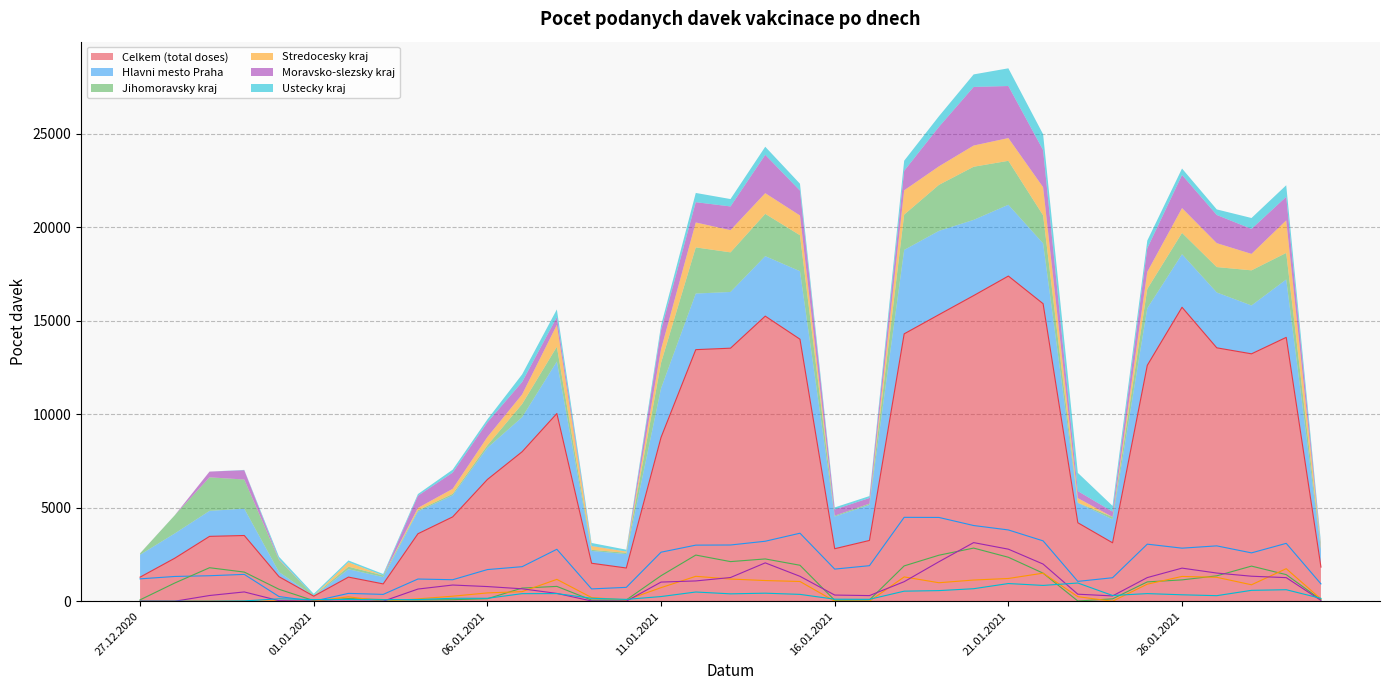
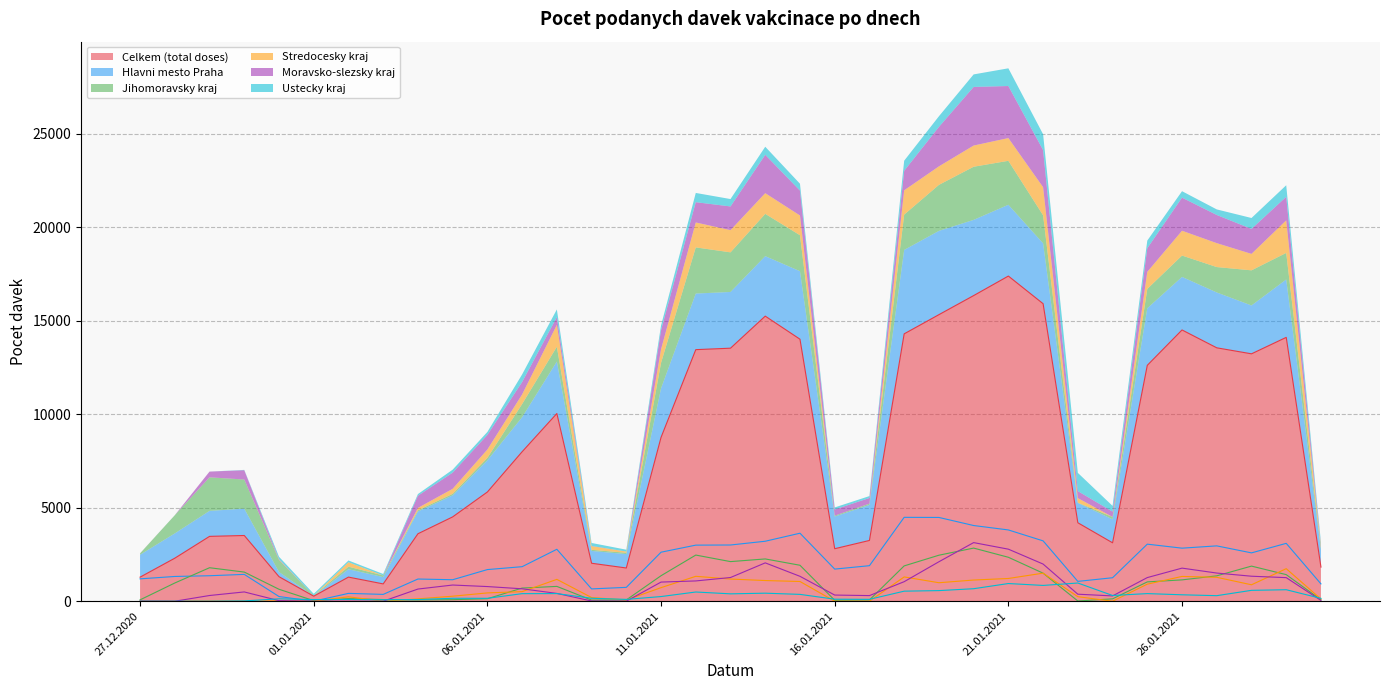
Celkem (total doses), 06.01.2021: 6500 -> 5800
Celkem (total doses), 26.01.2021: 15700 -> 14500
